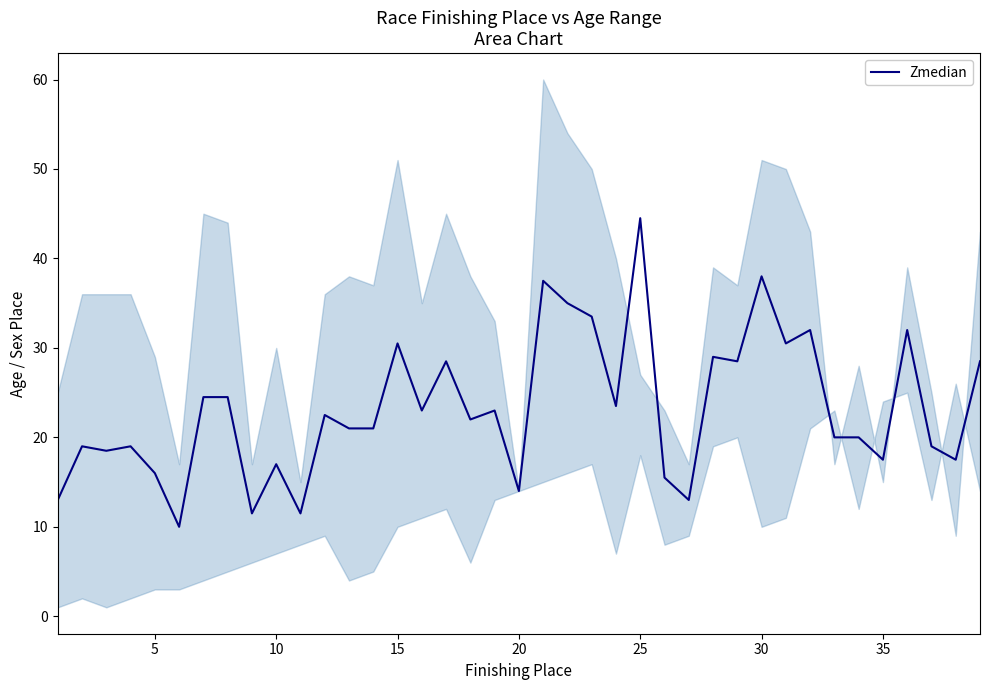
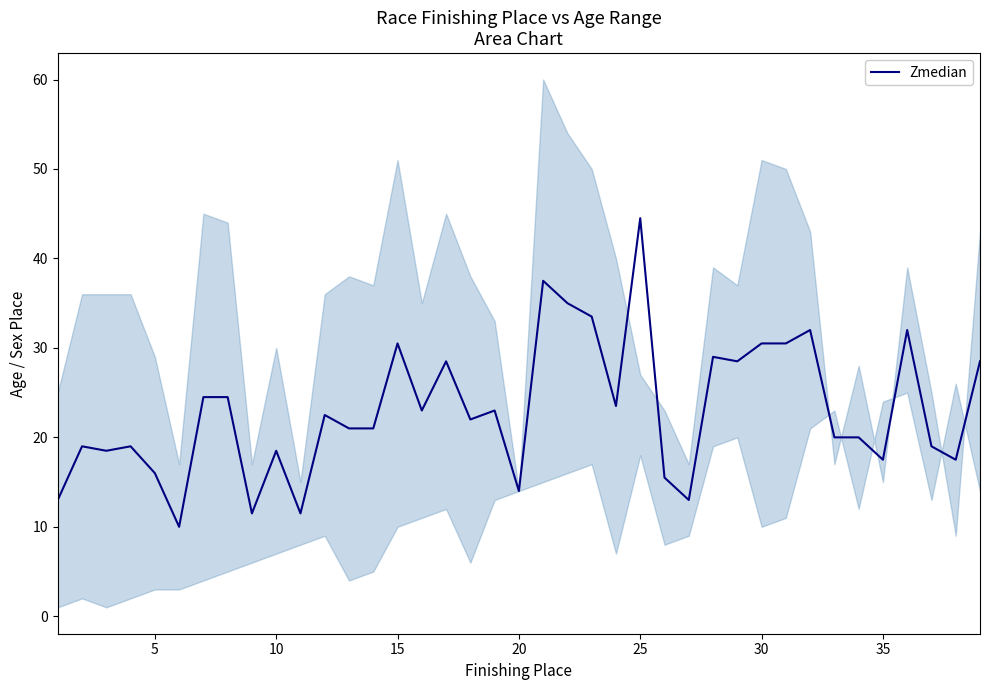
Zmedian, 10: 17 -> 19
Zmedian, 30: 38 -> 31
